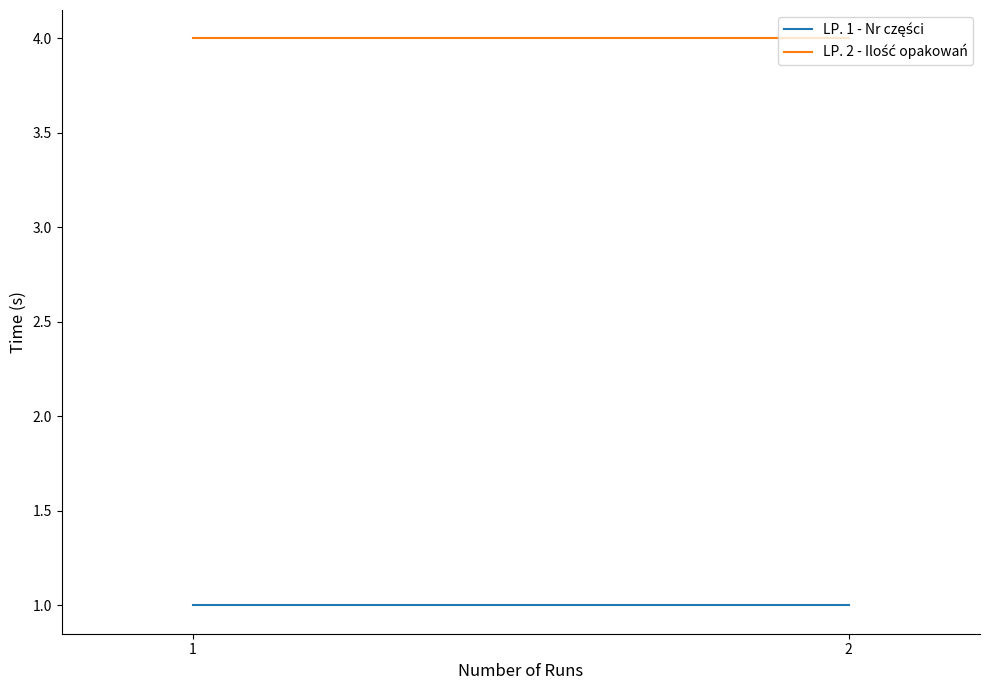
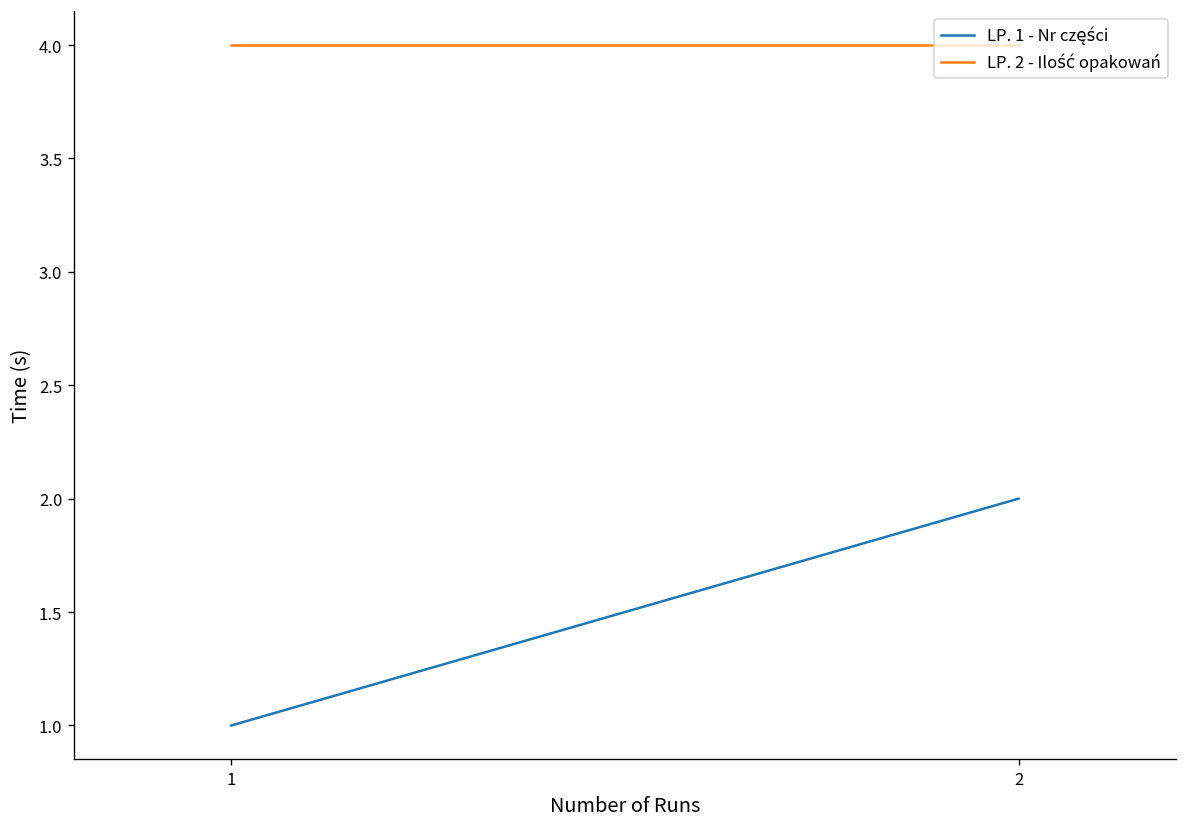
LP. 1 - Nr części, 2: 1 -> 2
